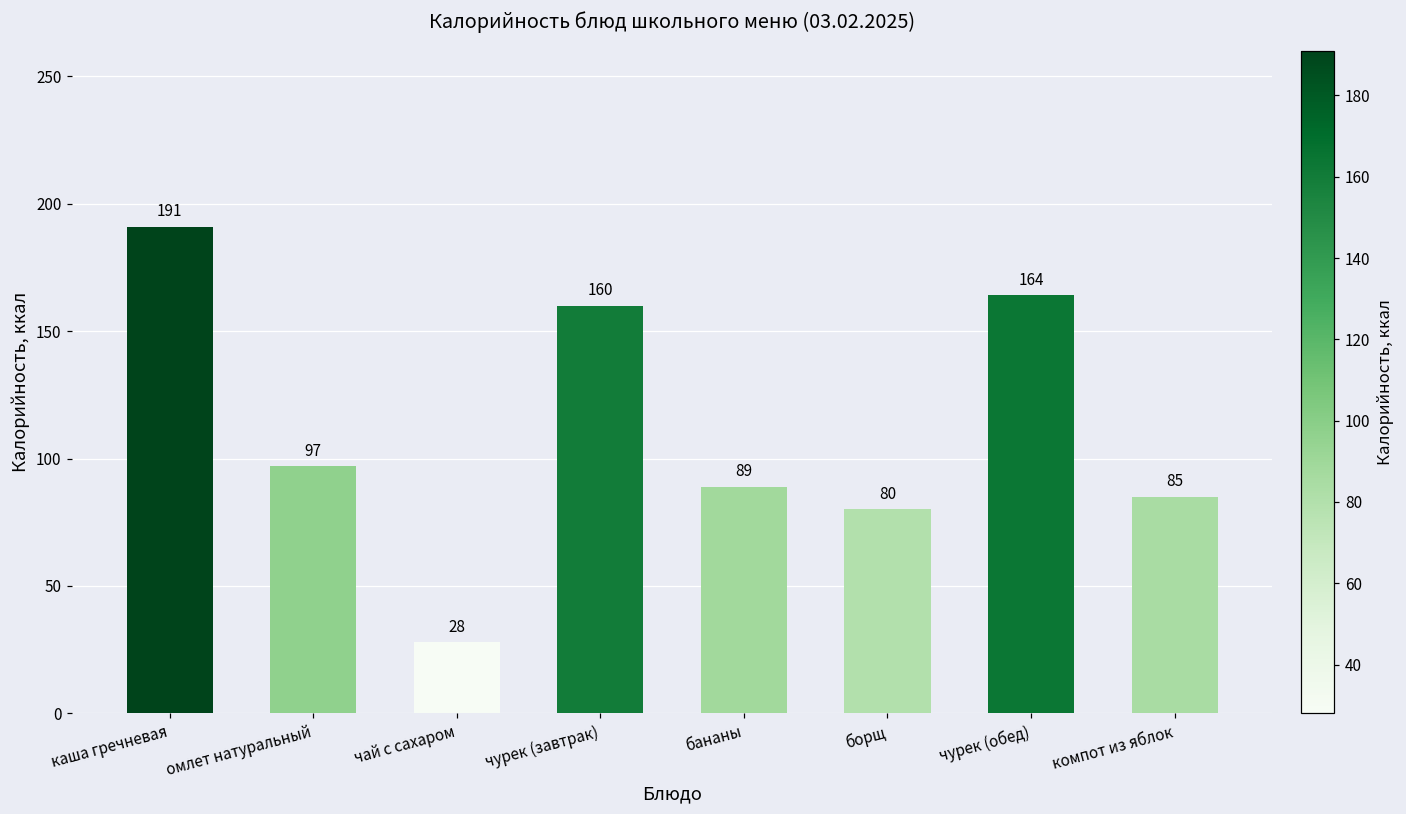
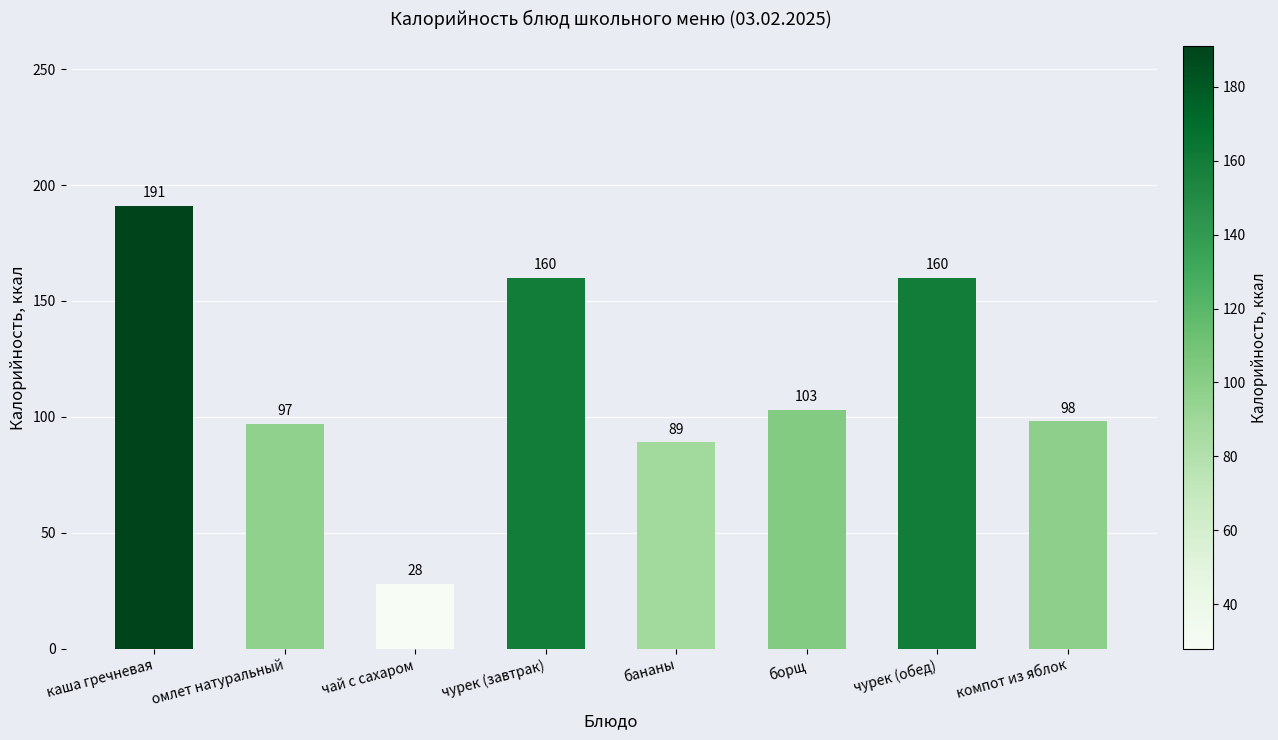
борщ: 80 -> 103
чурек (обед): 164 -> 160
компот из яблок: 85 -> 98
